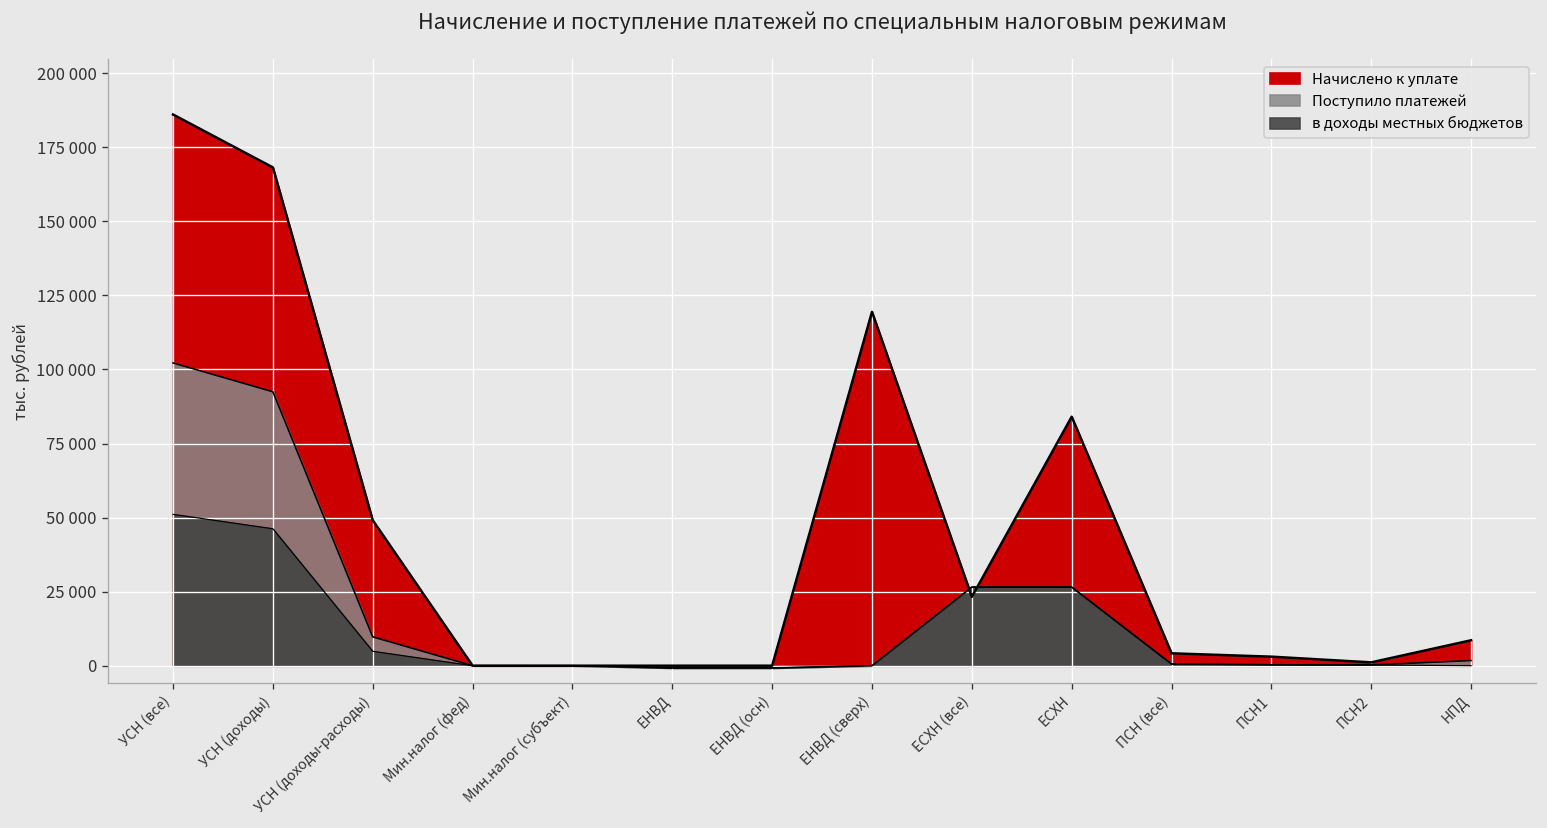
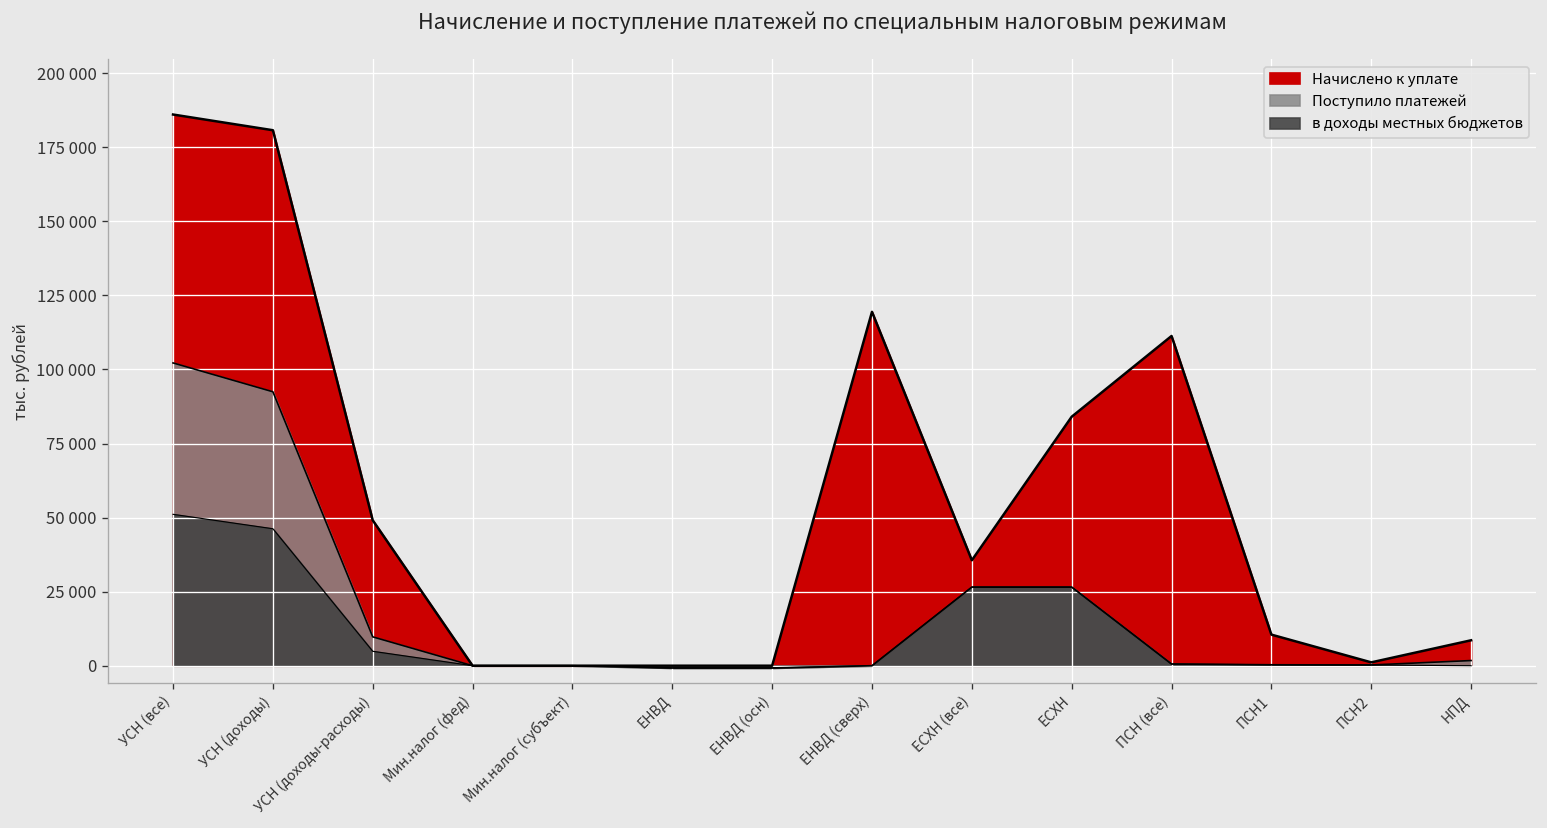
Начислено к уплате, УСН (доходы): 168000 -> 181000
Начислено к уплате, ЕСХН (все): 23000 -> 36000
Начислено к уплате, ПСН (все): 4000 -> 111000
Начислено к уплате, ПСН1: 3000 -> 10000
